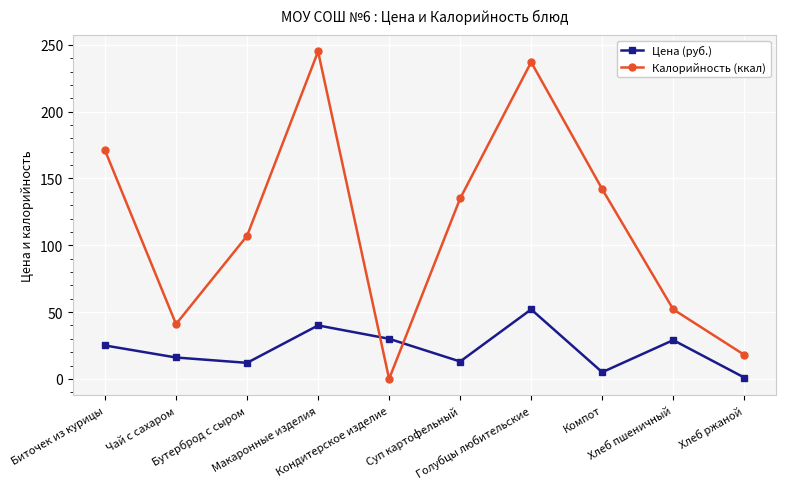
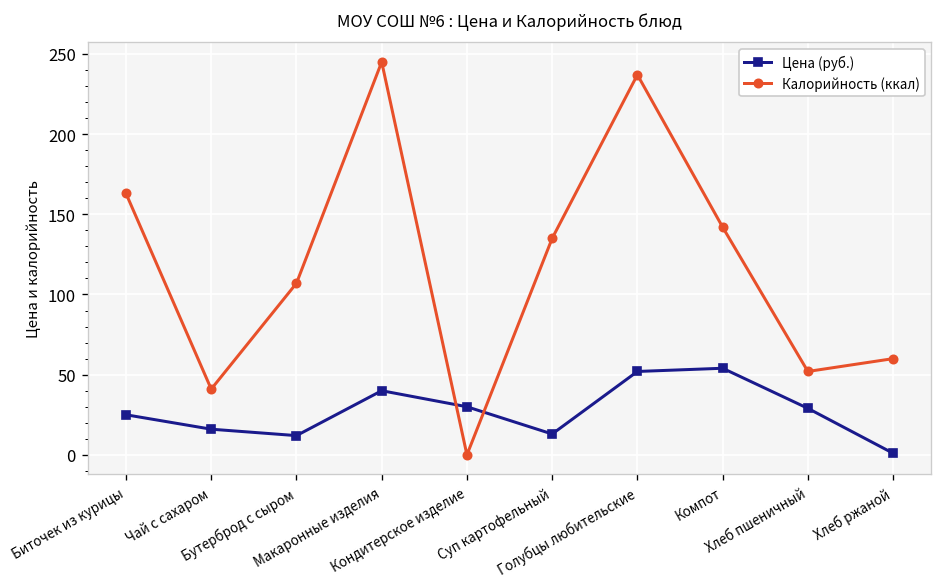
Калорийность (ккал), Биточек из курицы: 171 -> 163
Цена (руб.), Компот: 5 -> 54
Калорийность (ккал), Хлеб ржаной: 18 -> 60
